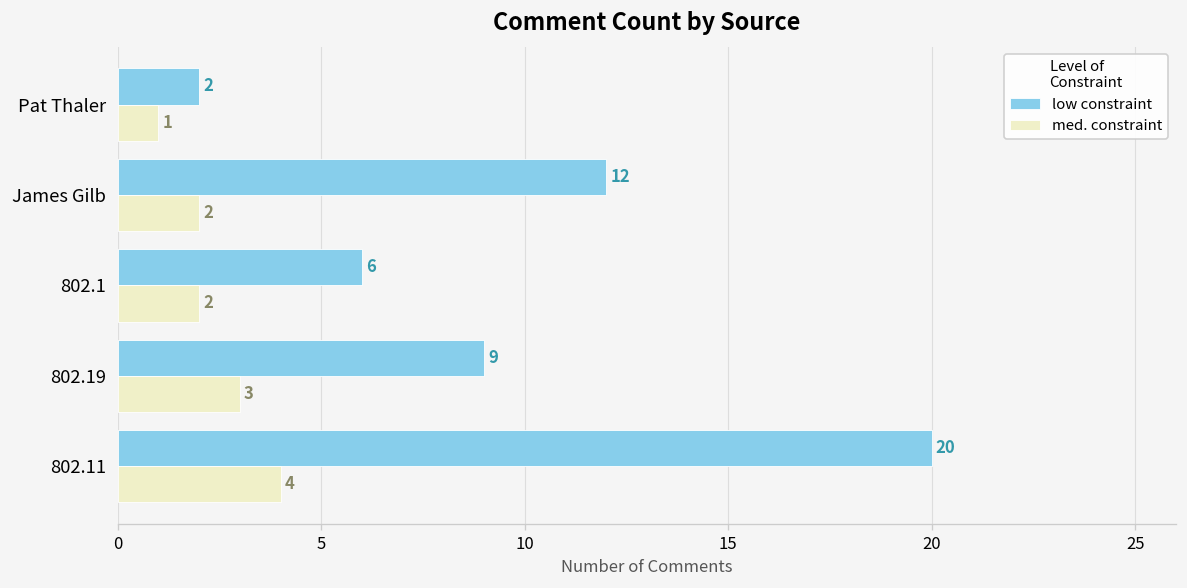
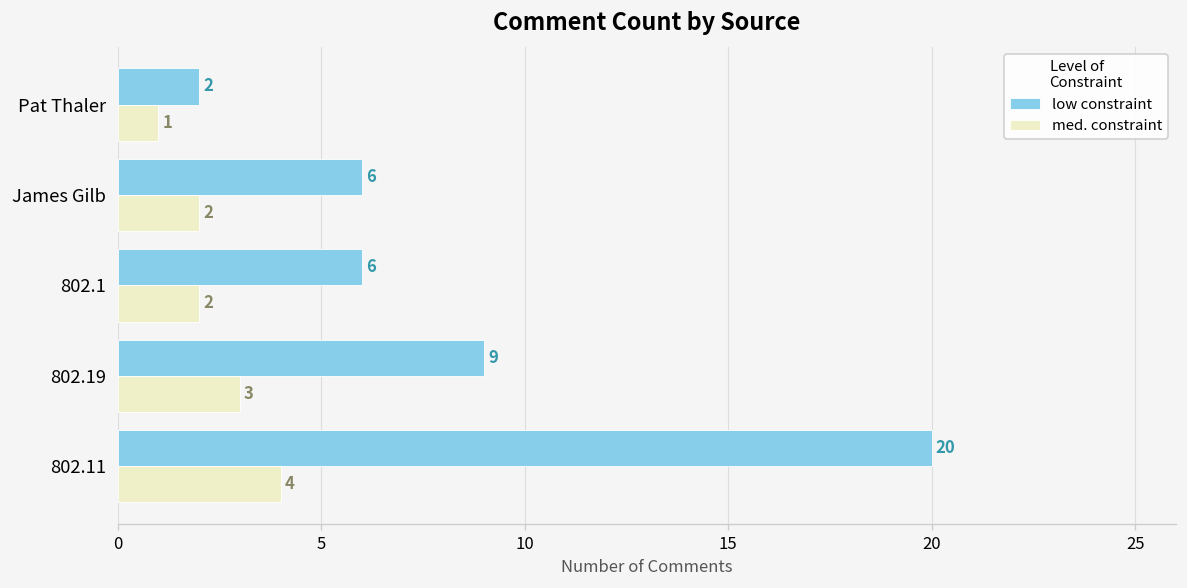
low constraint, James Gilb: 12 -> 6
